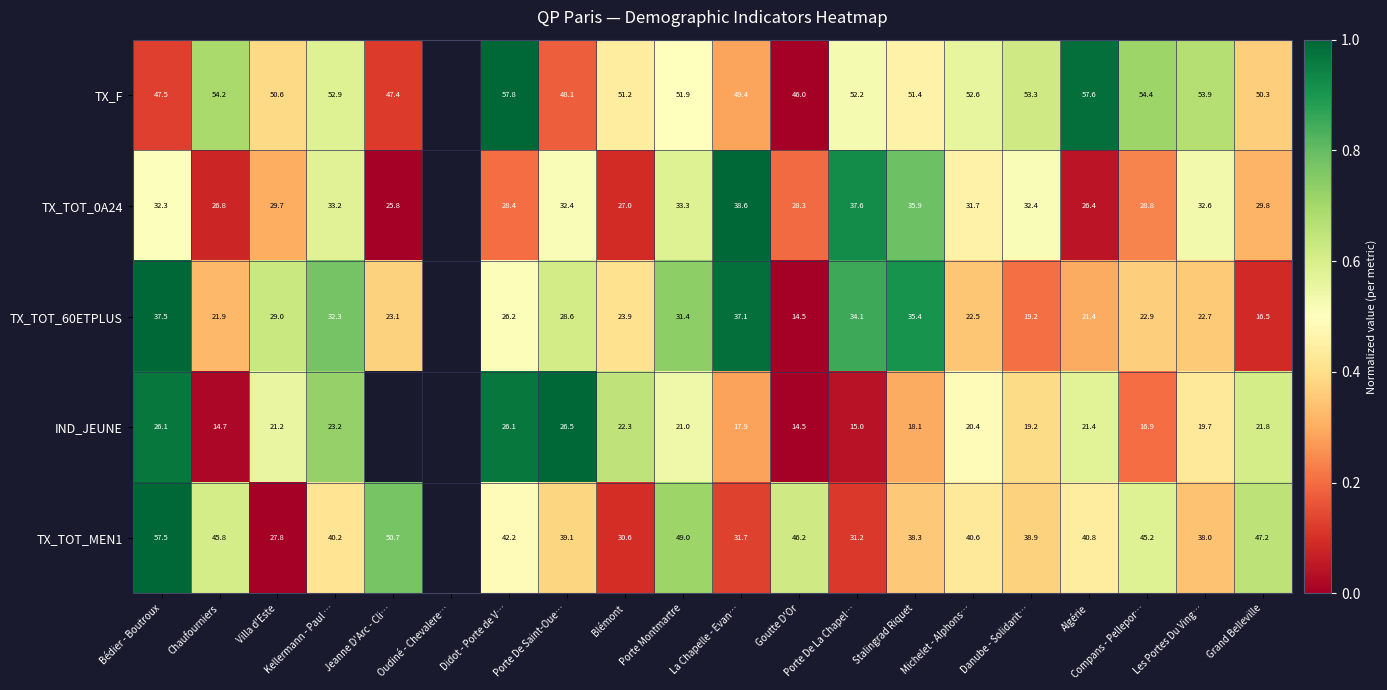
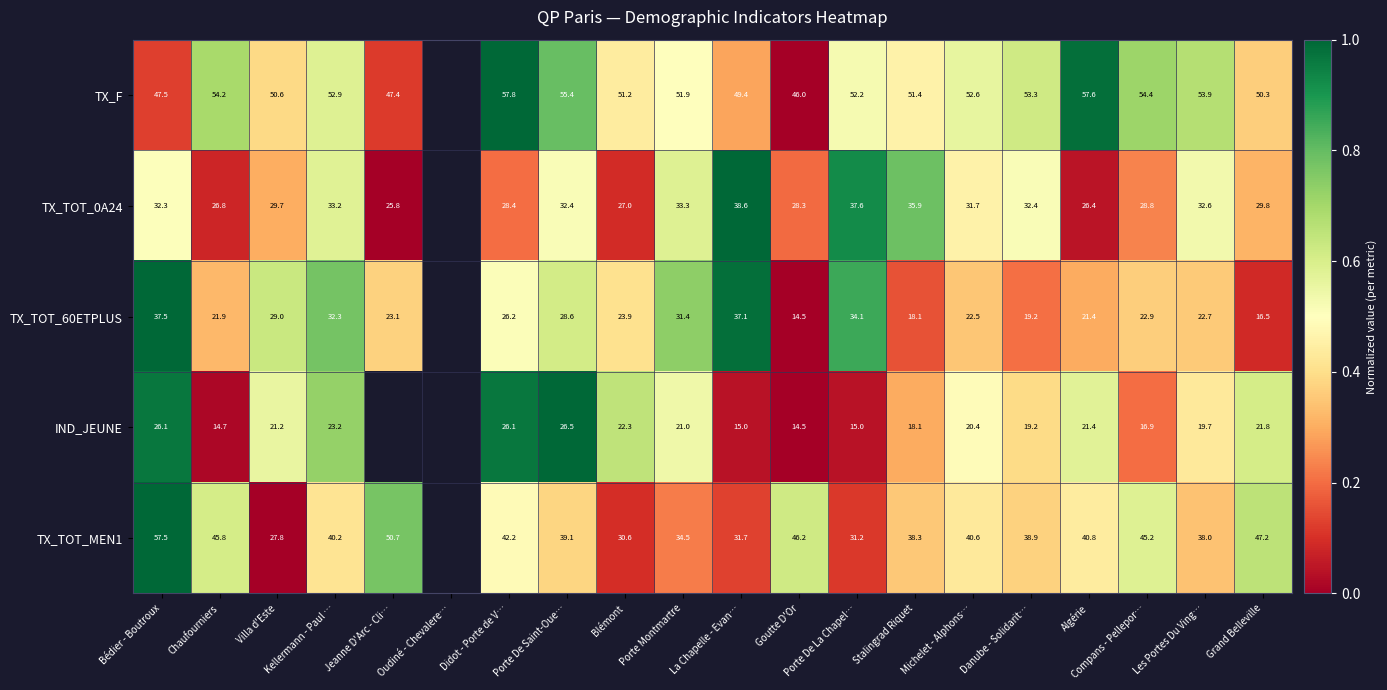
TX_F, Porte De Saint-Oue…: 48.1 -> 55.4
TX_TOT_60ETPLUS, Stalingrad Riquet: 35.4 -> 18.1
IND_JEUNE, La Chapelle - Evan…: 17.9 -> 15.0
TX_TOT_MEN1, Porte Montmartre: 49.0 -> 34.5
